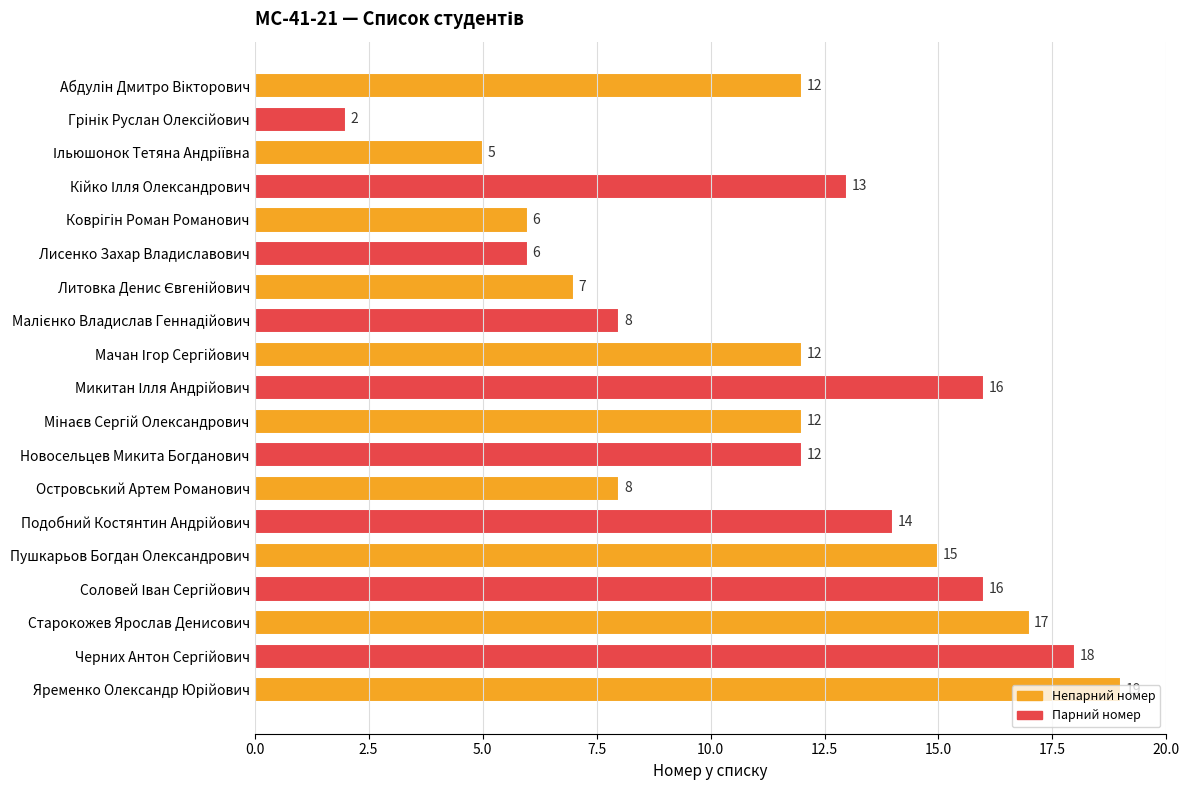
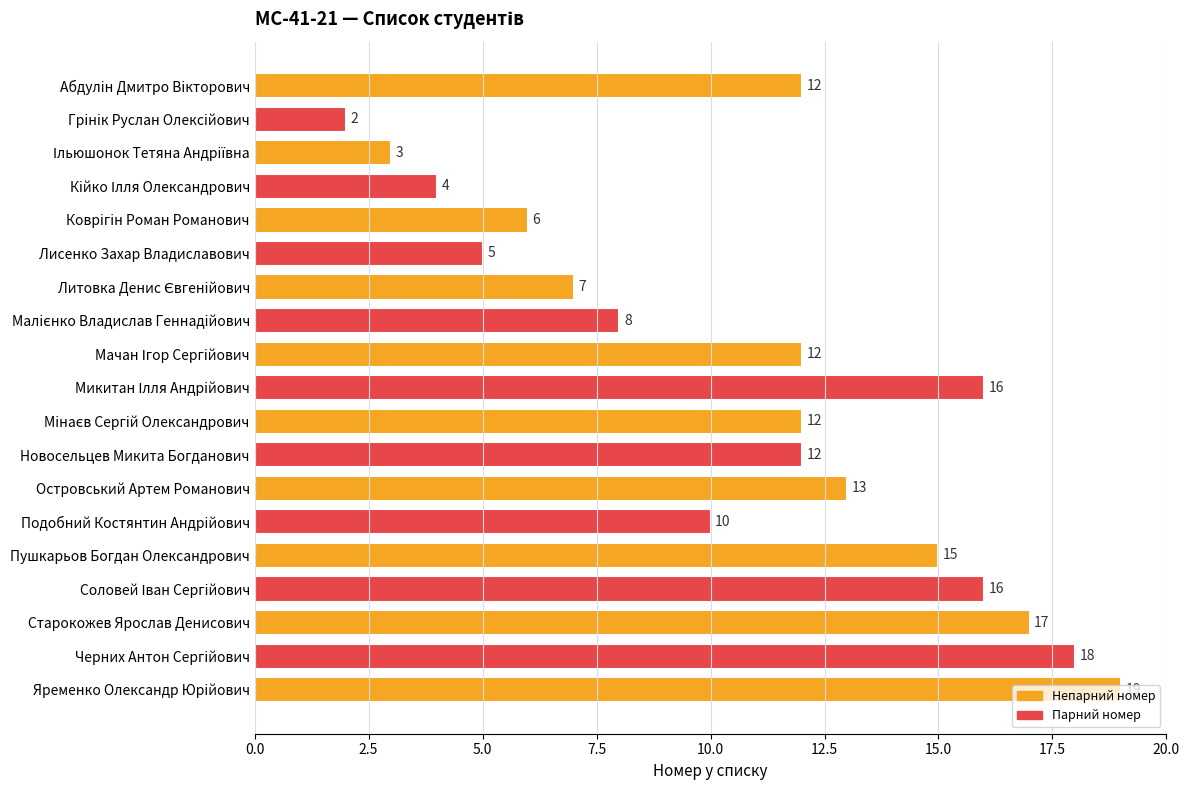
Ільюшонок Тетяна Андріївна: 5 -> 3
Кійко Ілля Олександрович: 13 -> 4
Лисенко Захар Владиславович: 6 -> 5
Островський Артем Романович: 8 -> 13
Подобний Костянтин Андрійович: 14 -> 10
